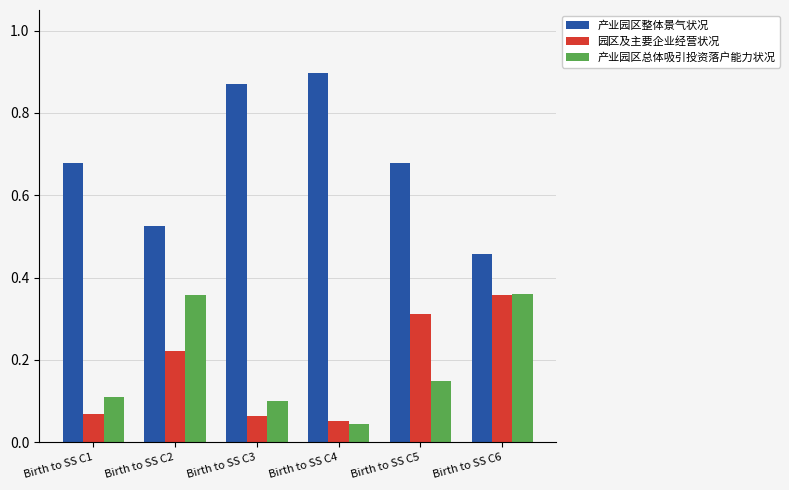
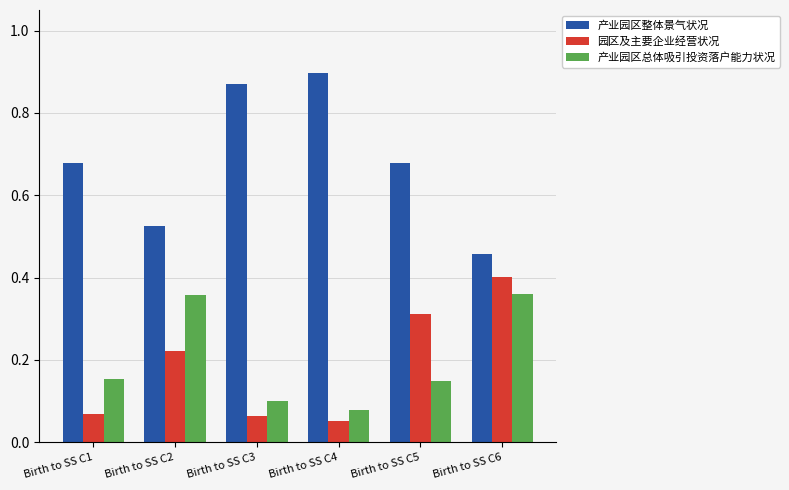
产业园区总体吸引投资落户能力状况, Birth to SS C1: 0.11 -> 0.15
产业园区总体吸引投资落户能力状况, Birth to SS C4: 0.05 -> 0.08
园区及主要企业经营状况, Birth to SS C6: 0.36 -> 0.40
